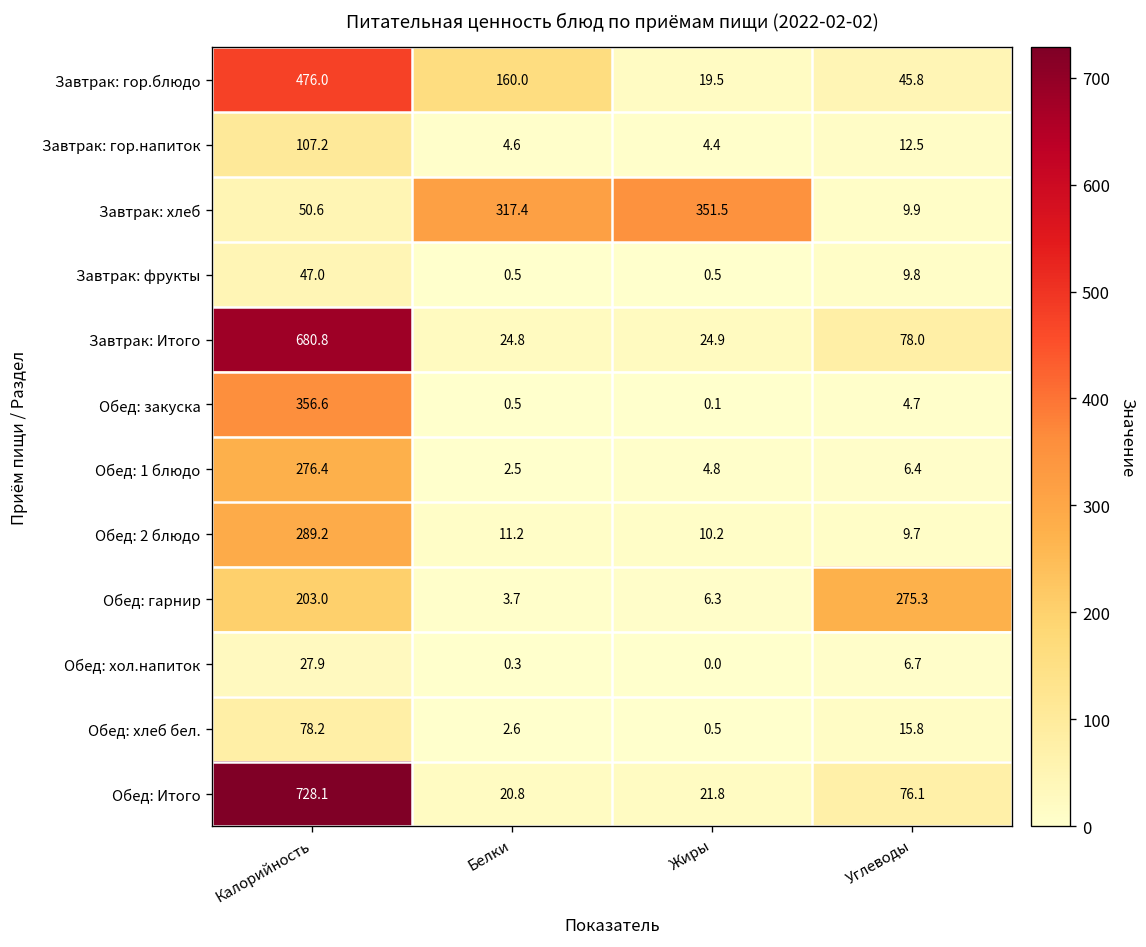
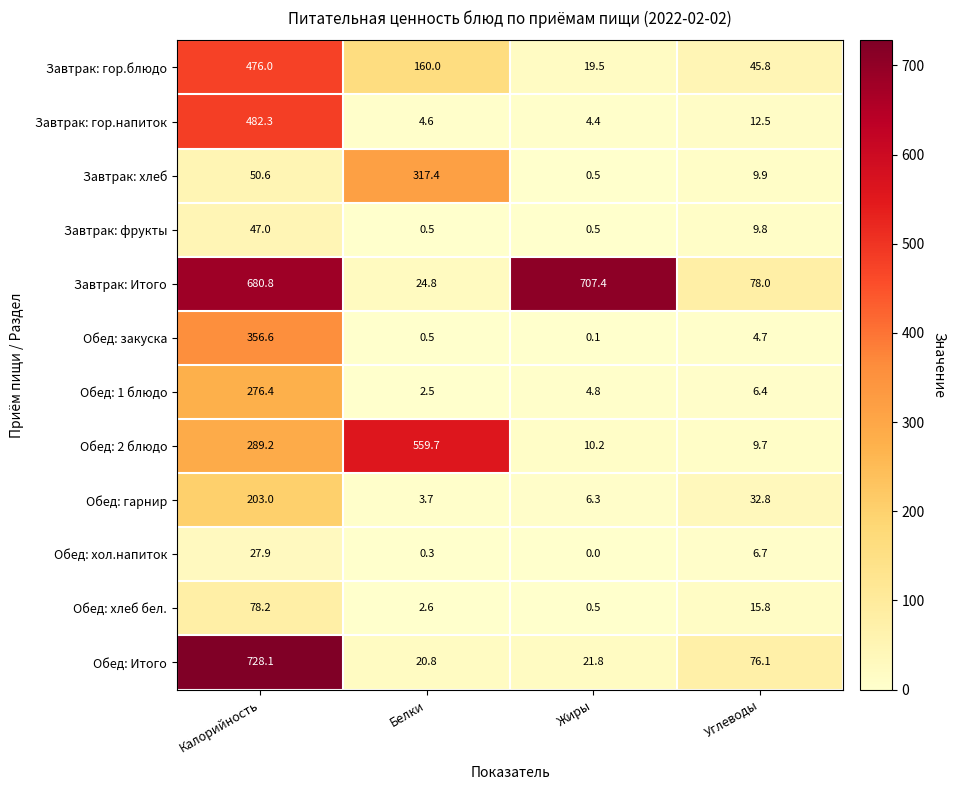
Завтрак: гор.напиток, Калорийность: 107.2 -> 482.3
Завтрак: хлеб, Жиры: 351.5 -> 0.5
Завтрак: Итого, Жиры: 24.9 -> 707.4
Обед: 2 блюдо, Белки: 11.2 -> 559.7
Обед: гарнир, Углеводы: 275.3 -> 32.8
